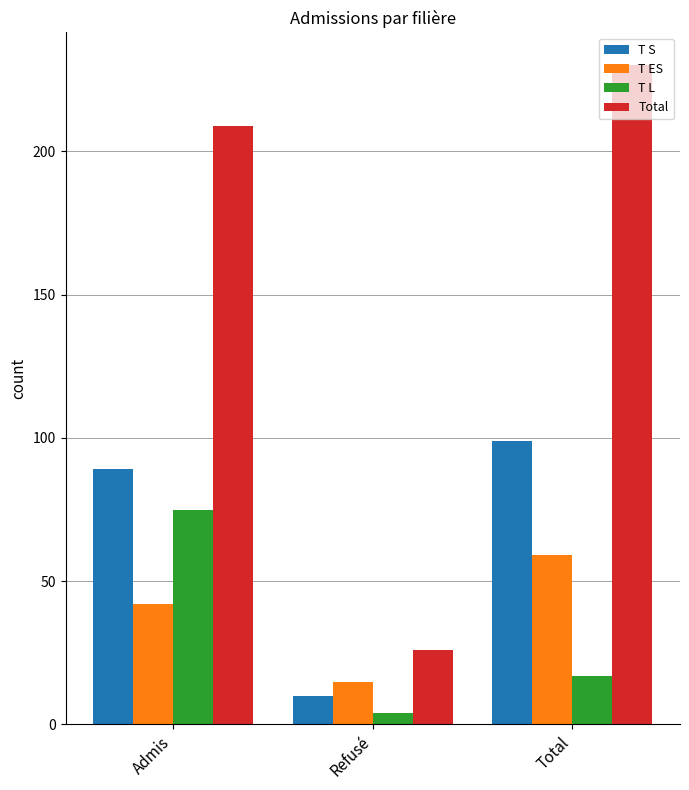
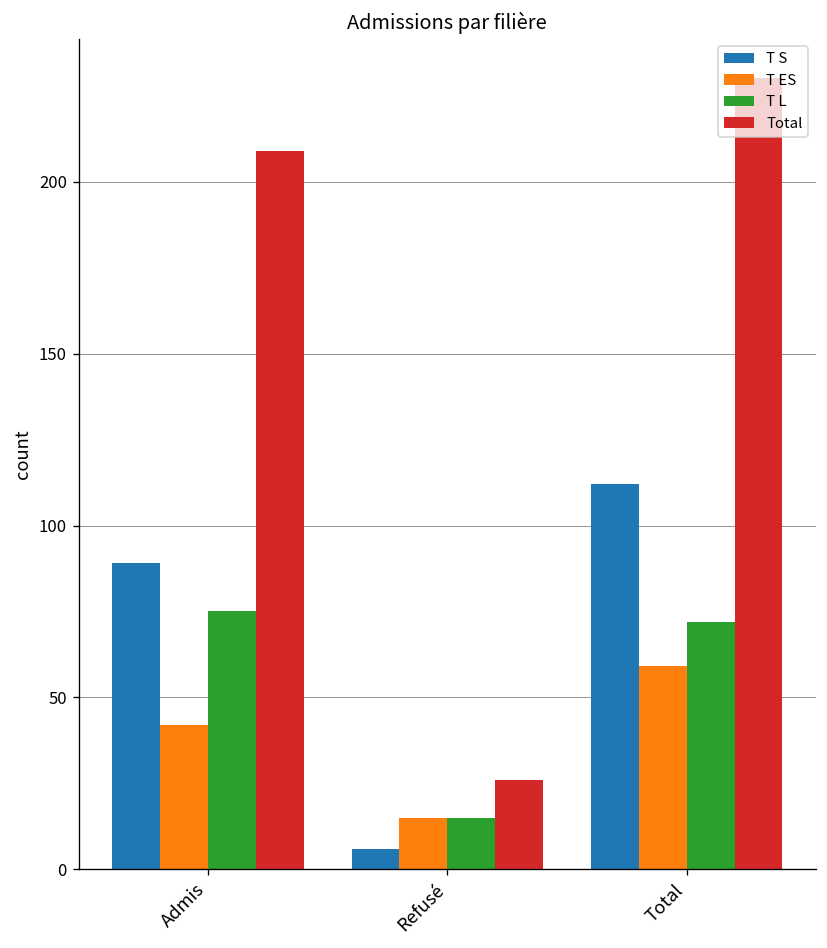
T S, Refusé: 10 -> 6
T L, Refusé: 4 -> 15
T S, Total: 99 -> 112
T L, Total: 17 -> 72
